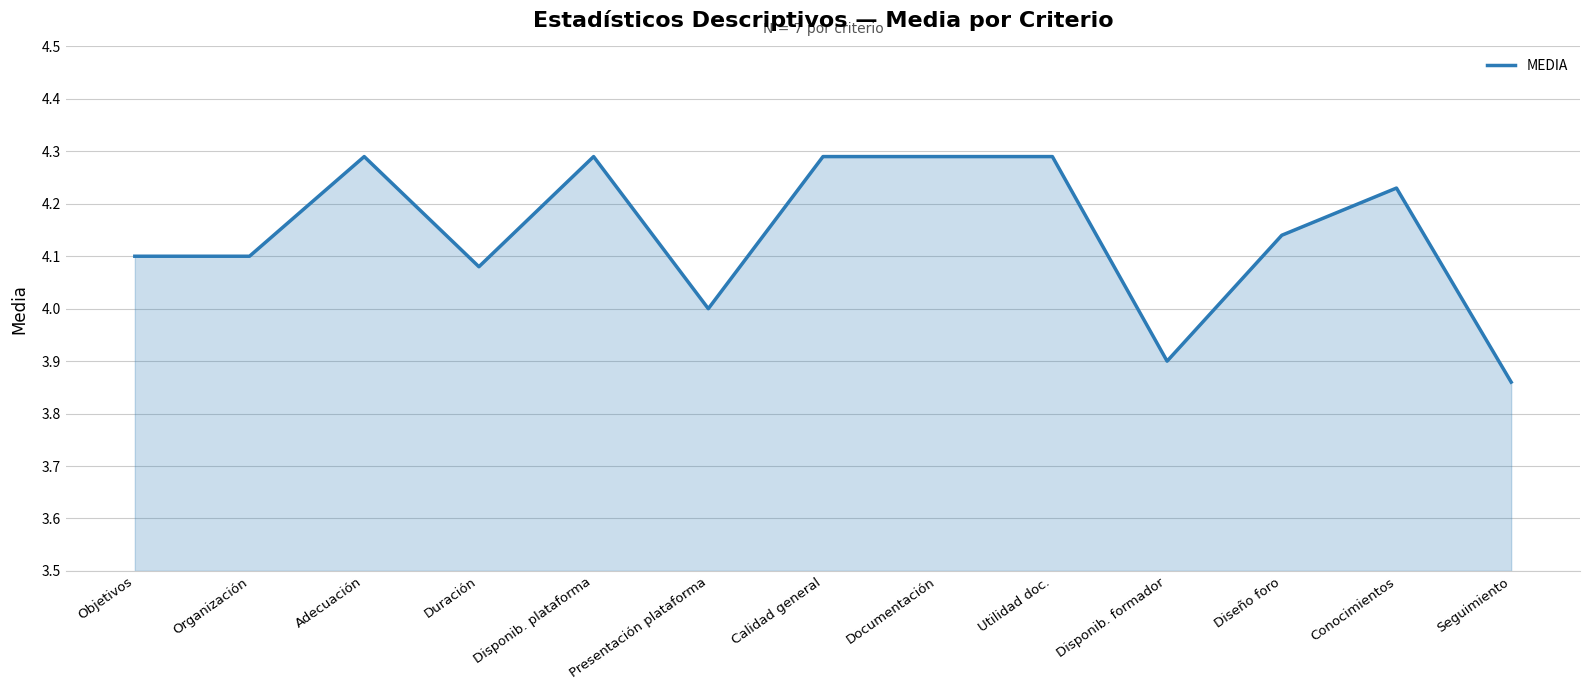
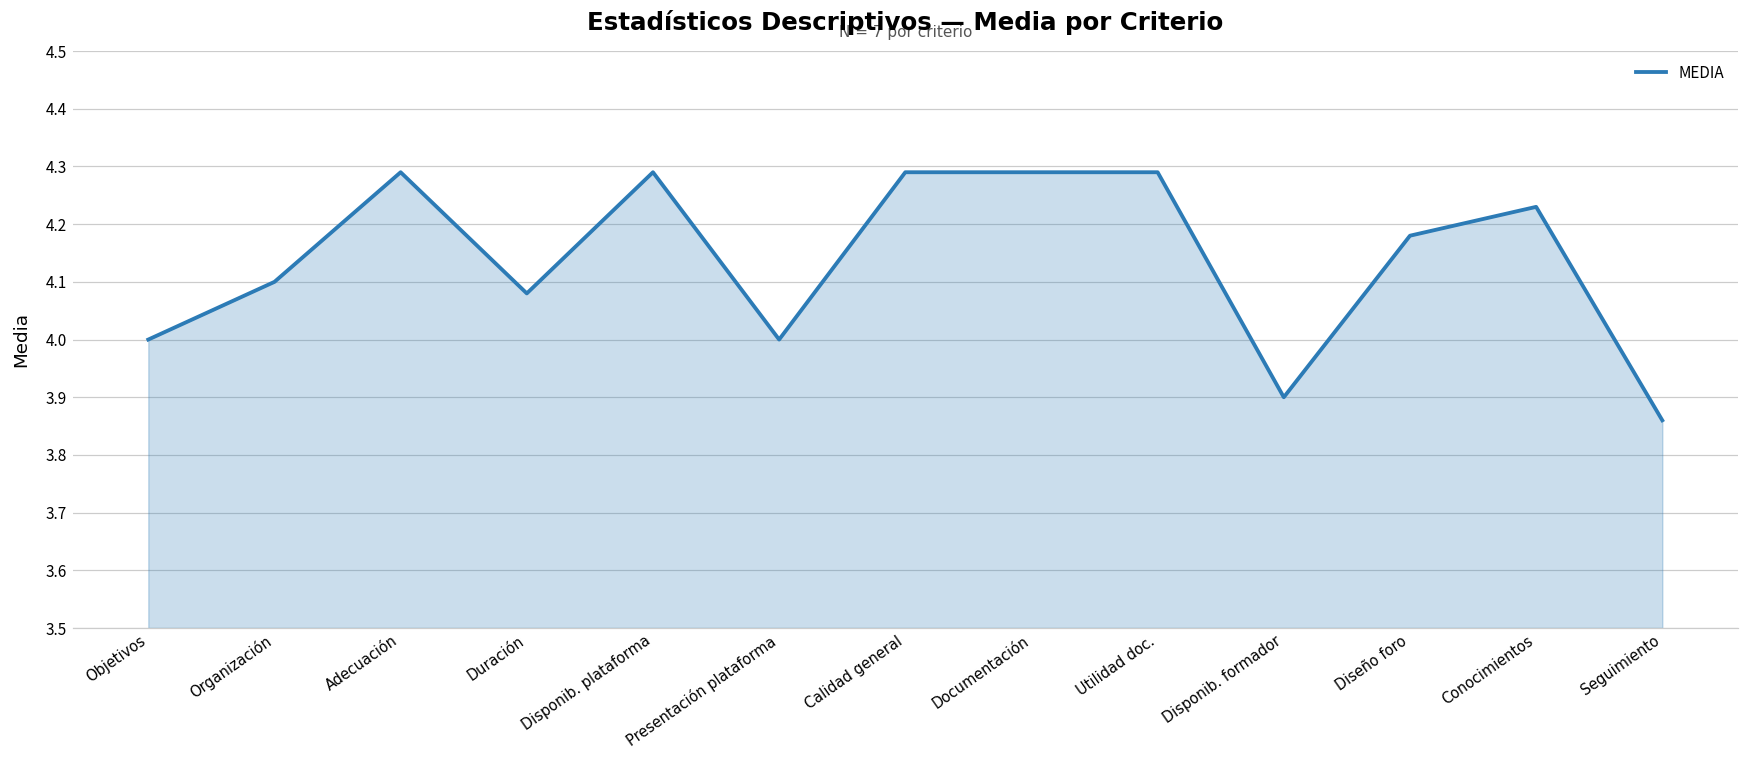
Objetivos: 4.1 -> 4.0
Diseño foro: 4.14 -> 4.18
